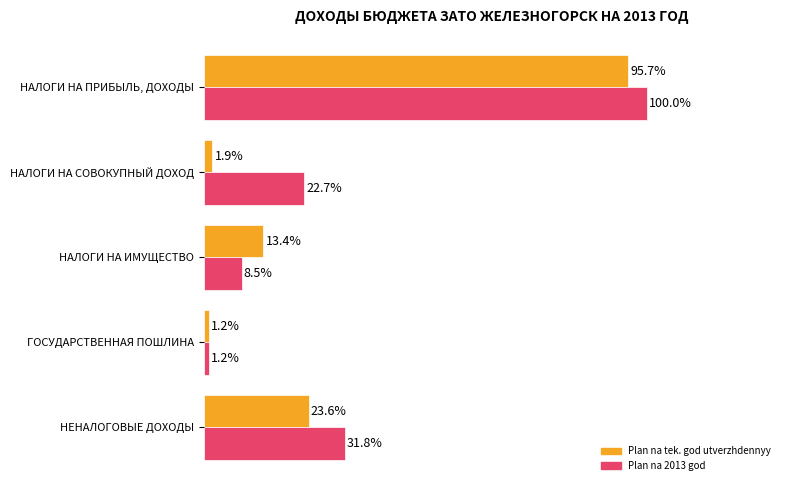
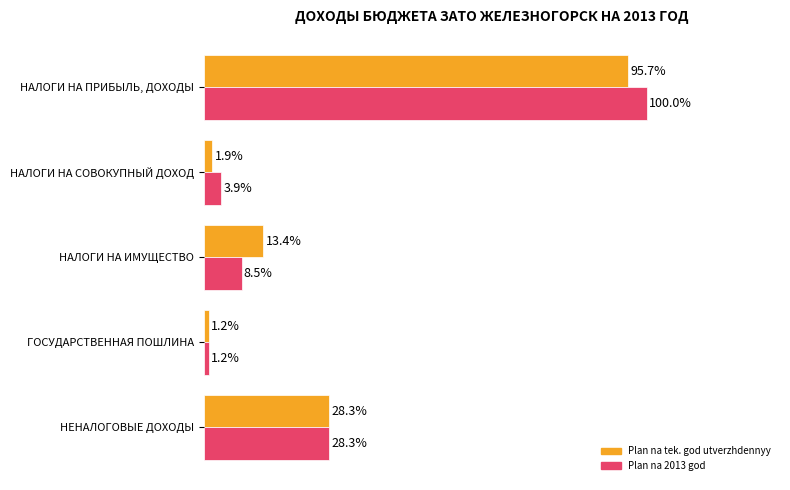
Plan na 2013 god, НАЛОГИ НА СОВОКУПНЫЙ ДОХОД: 22.7% -> 3.9%
Plan na tek. god utverzhdennyy, НЕНАЛОГОВЫЕ ДОХОДЫ: 23.6% -> 28.3%
Plan na 2013 god, НЕНАЛОГОВЫЕ ДОХОДЫ: 31.8% -> 28.3%
